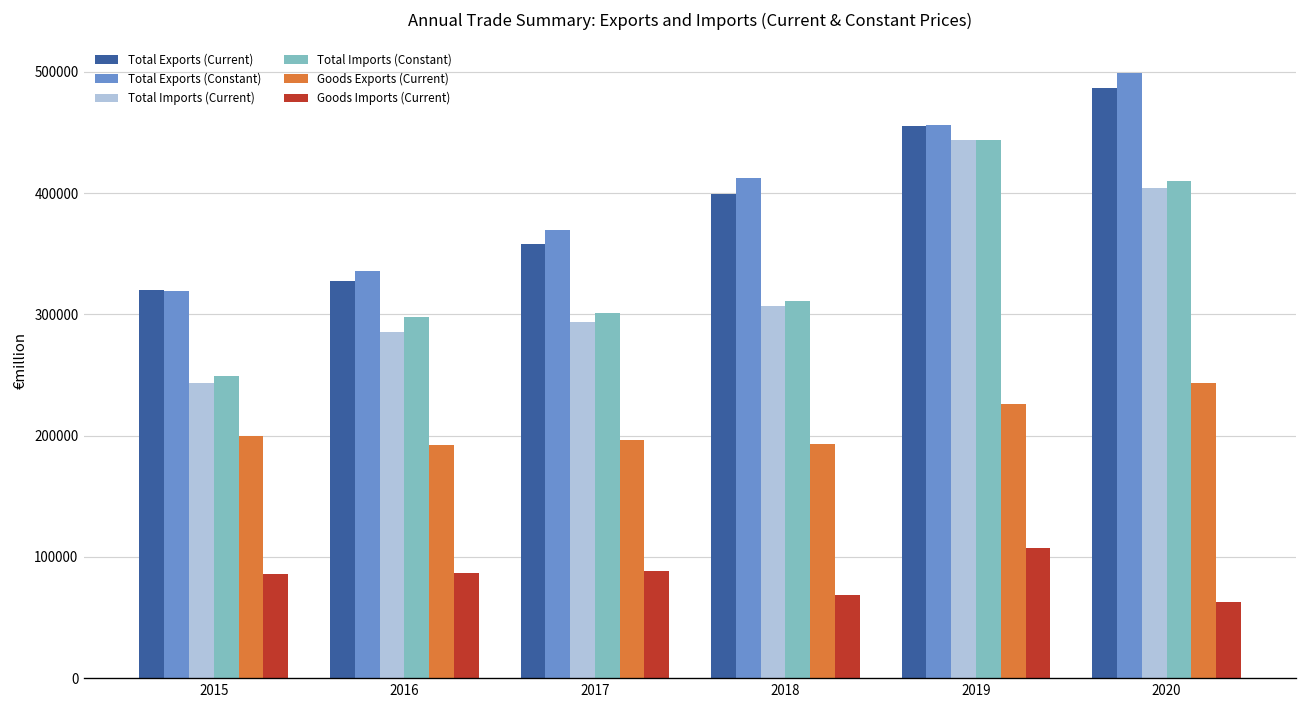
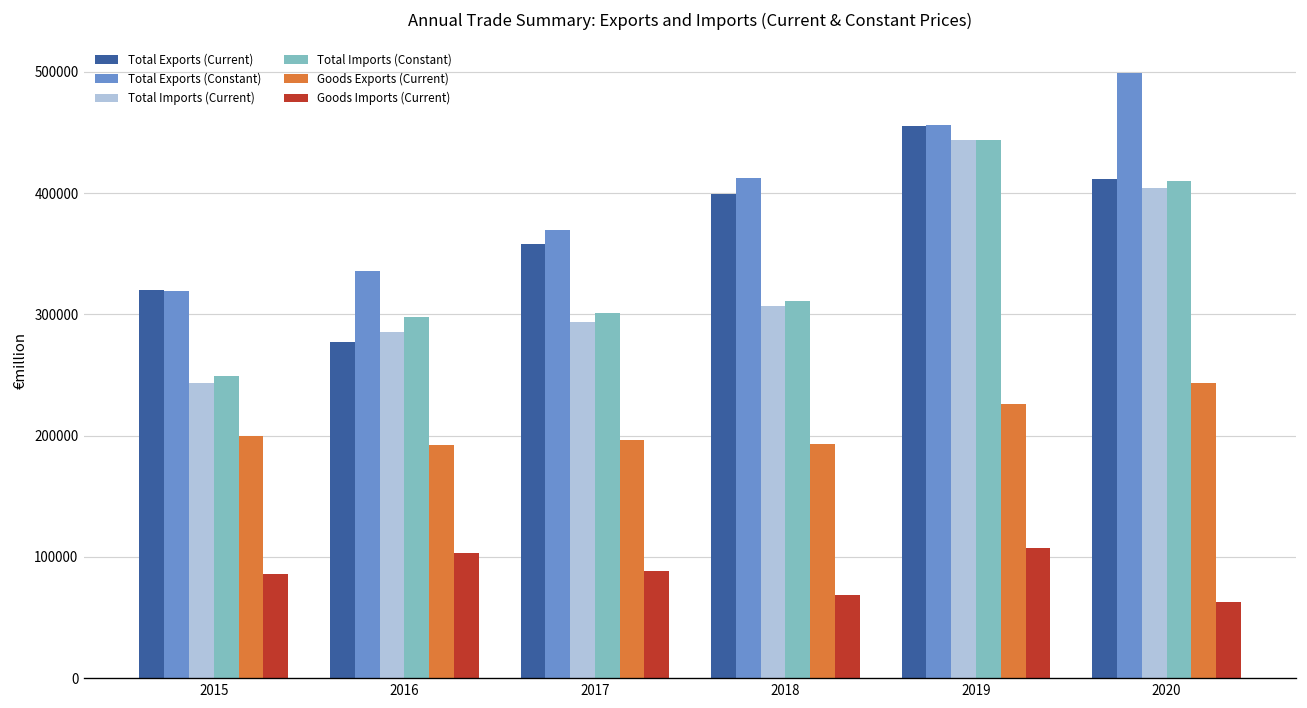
Total Exports (Current), 2016: 327000 -> 277000
Goods Imports (Current), 2016: 87000 -> 103000
Total Exports (Current), 2020: 487000 -> 412000
